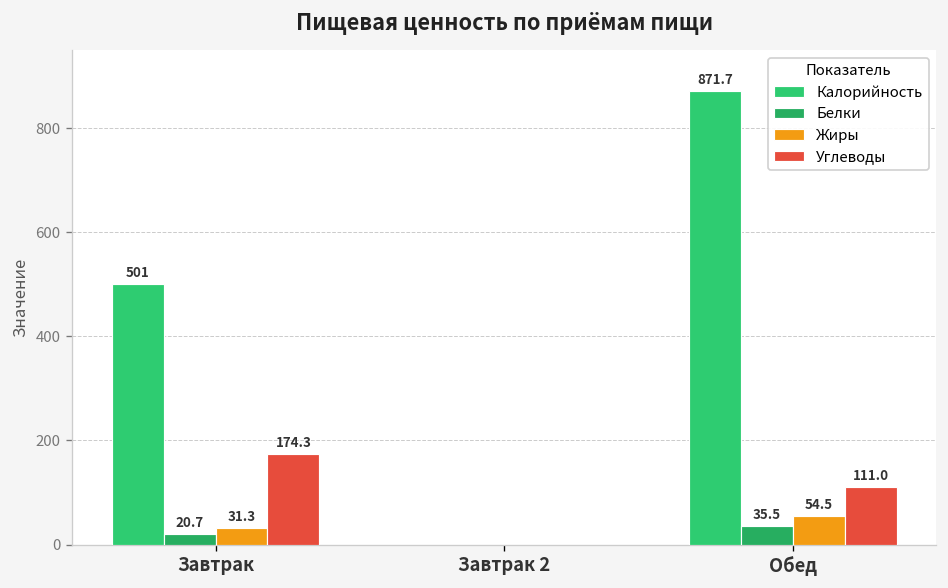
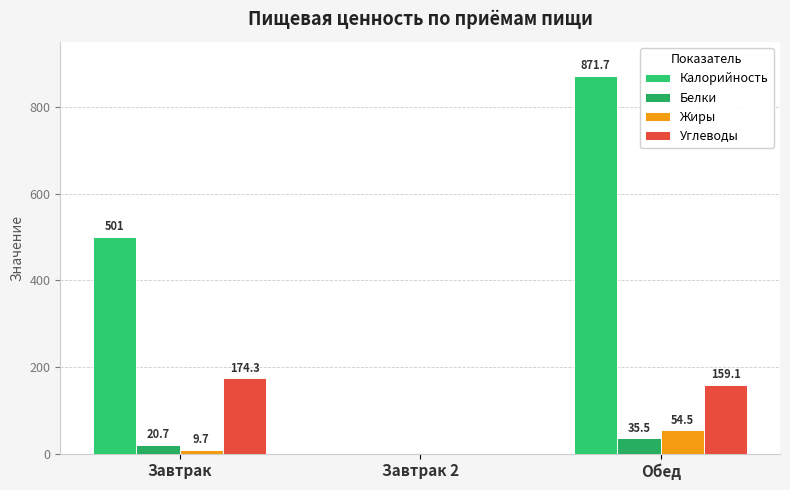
Жиры, Завтрак: 31.3 -> 9.7
Углеводы, Обед: 111.0 -> 159.1
